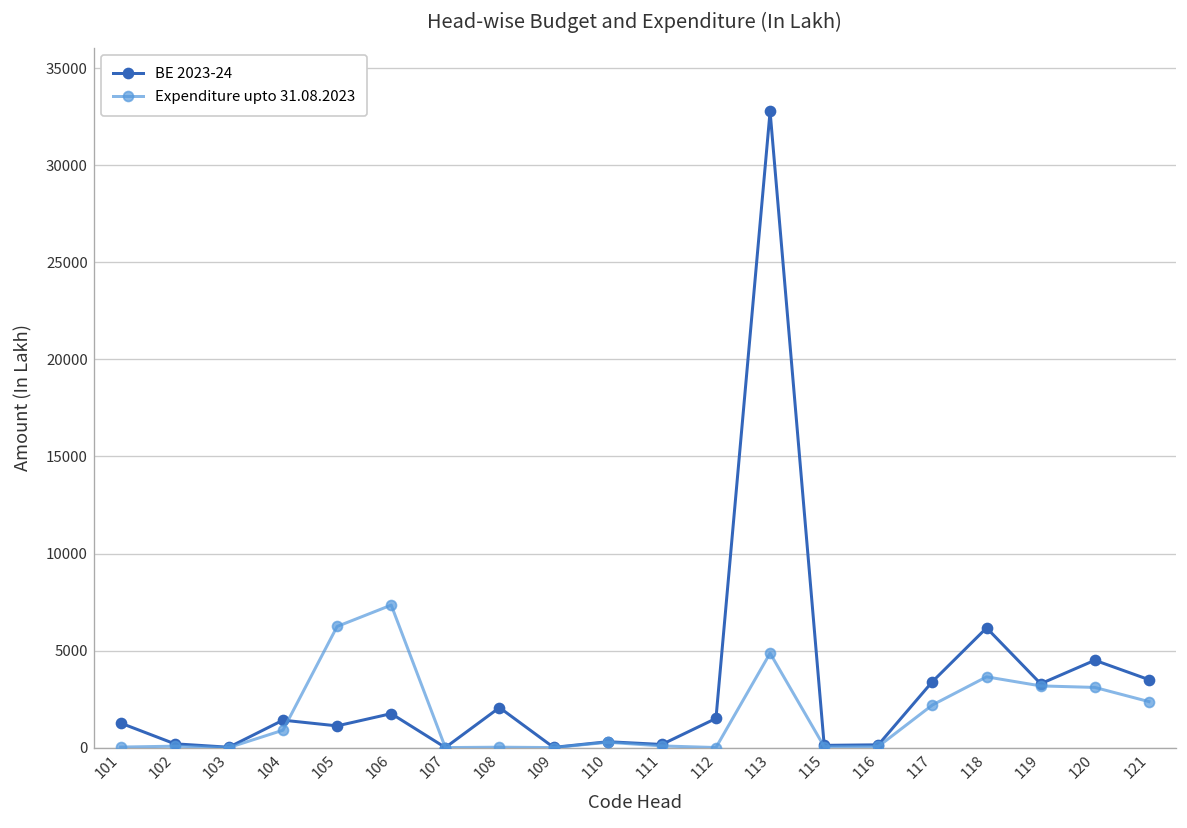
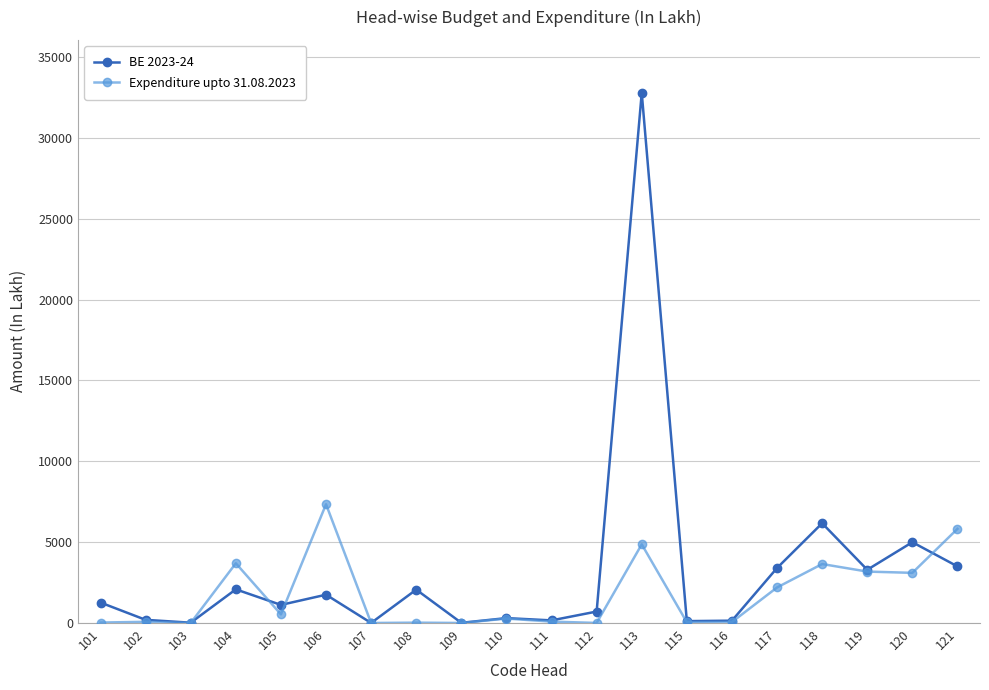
BE 2023-24, 104: 1400 -> 2100
Expenditure upto 31.08.2023, 104: 900 -> 3700
Expenditure upto 31.08.2023, 105: 6200 -> 500
BE 2023-24, 112: 1500 -> 700
BE 2023-24, 120: 4500 -> 5000
Expenditure upto 31.08.2023, 121: 2400 -> 5800
